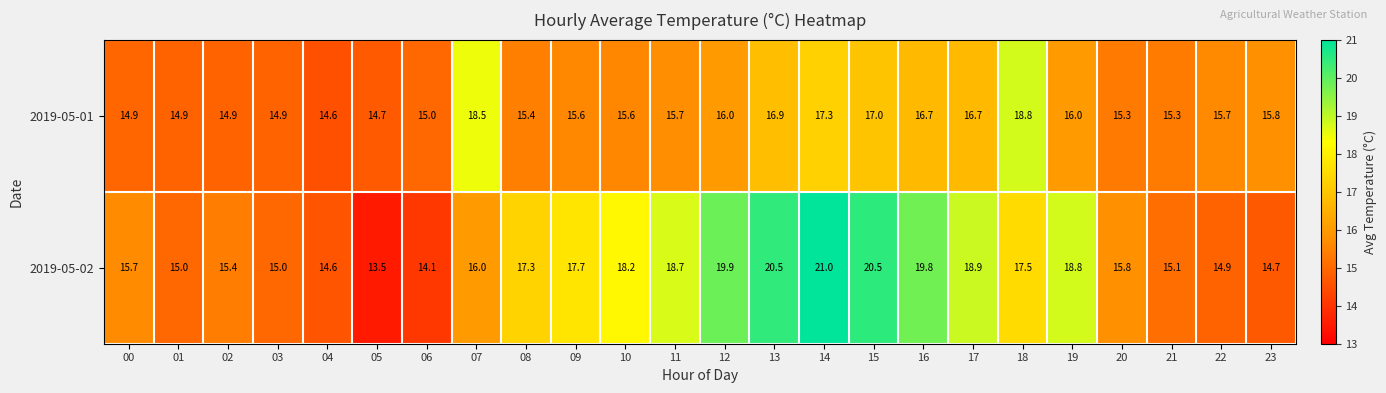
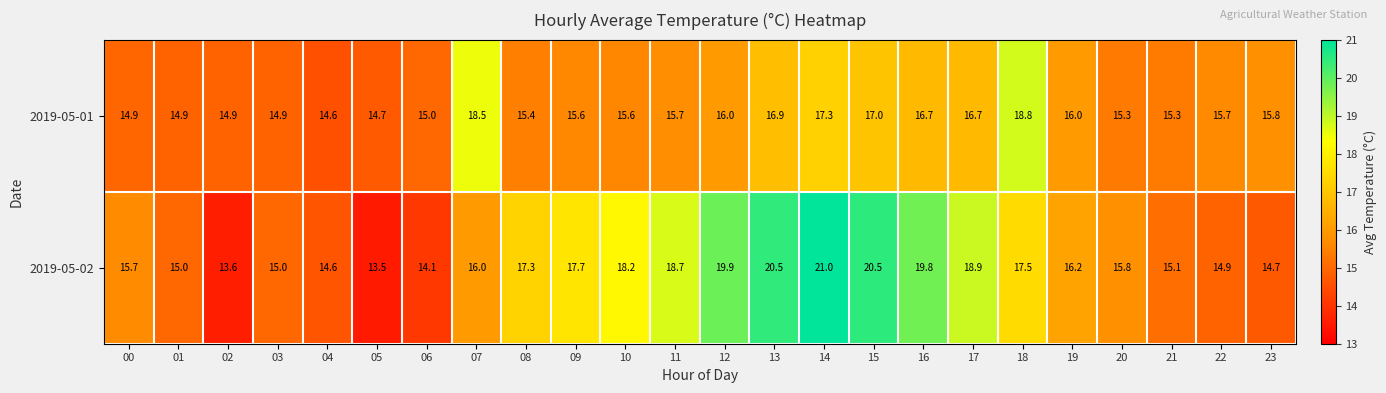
2019-05-02, 02: 15.4 -> 13.6
2019-05-02, 19: 18.8 -> 16.2
